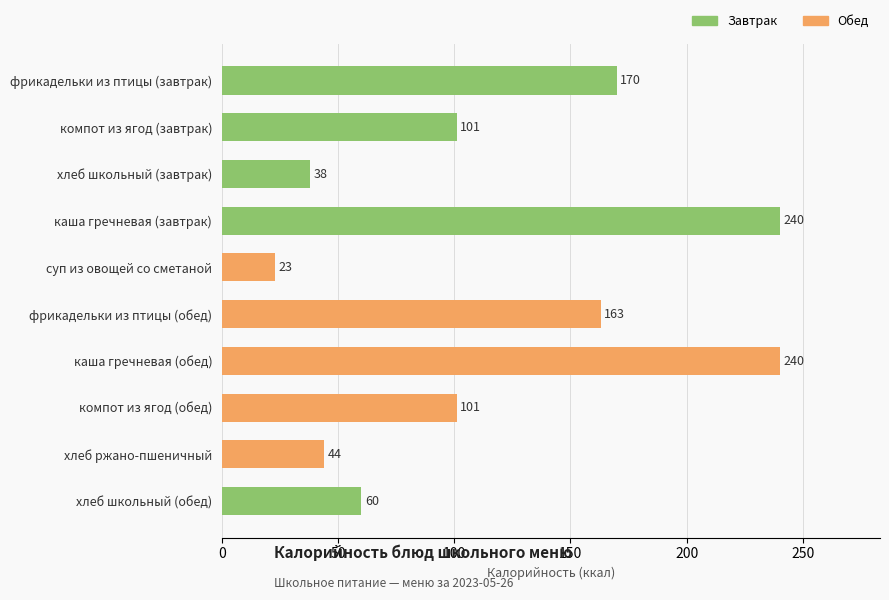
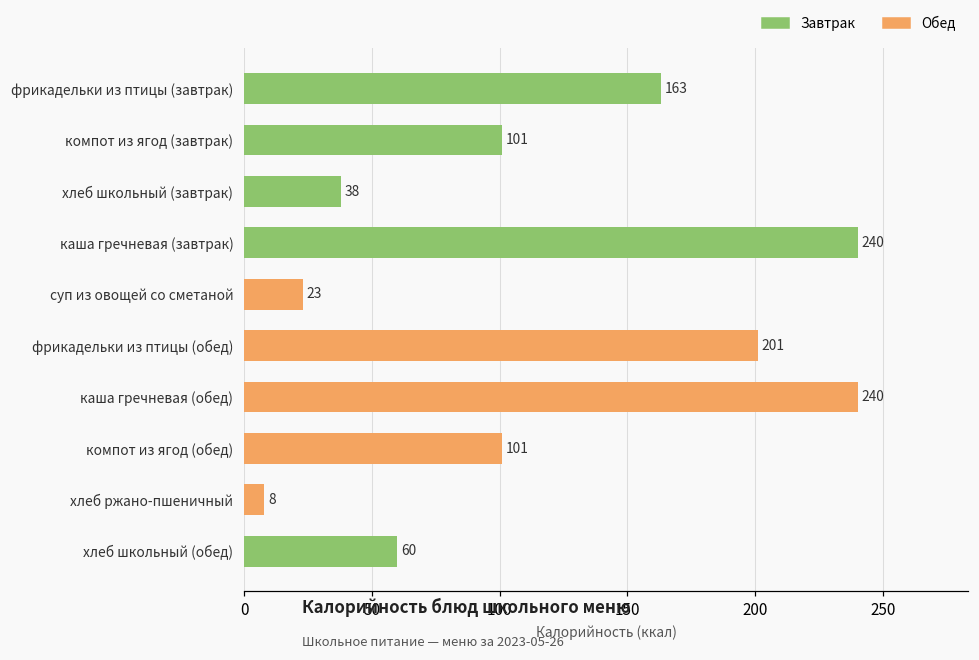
фрикадельки из птицы (завтрак): 170 -> 163
фрикадельки из птицы (обед): 163 -> 201
хлеб ржано-пшеничный: 44 -> 8
